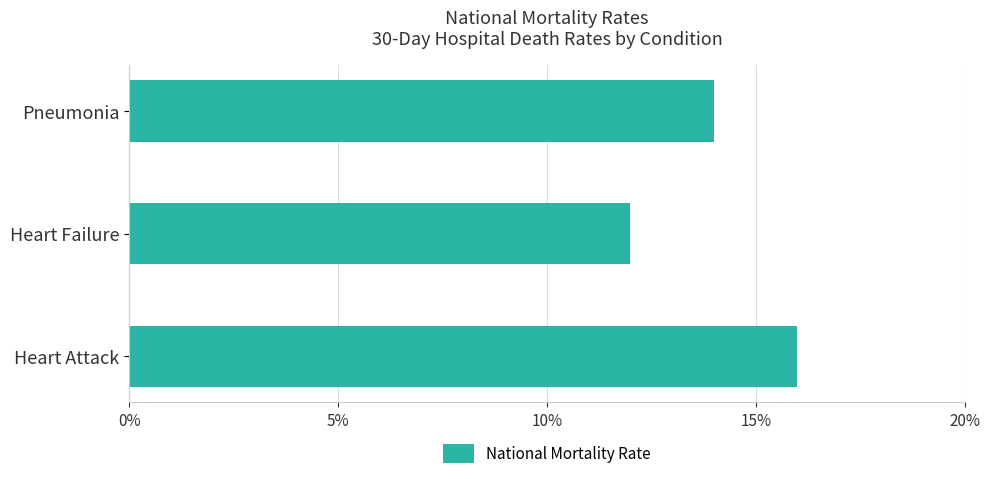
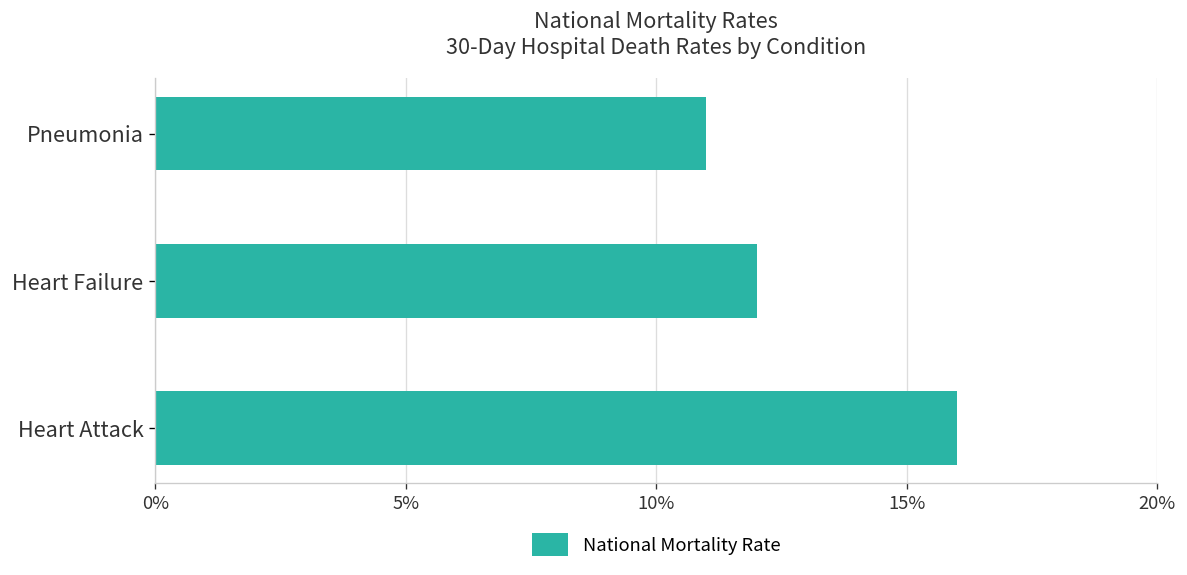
Pneumonia: 14% -> 11%
